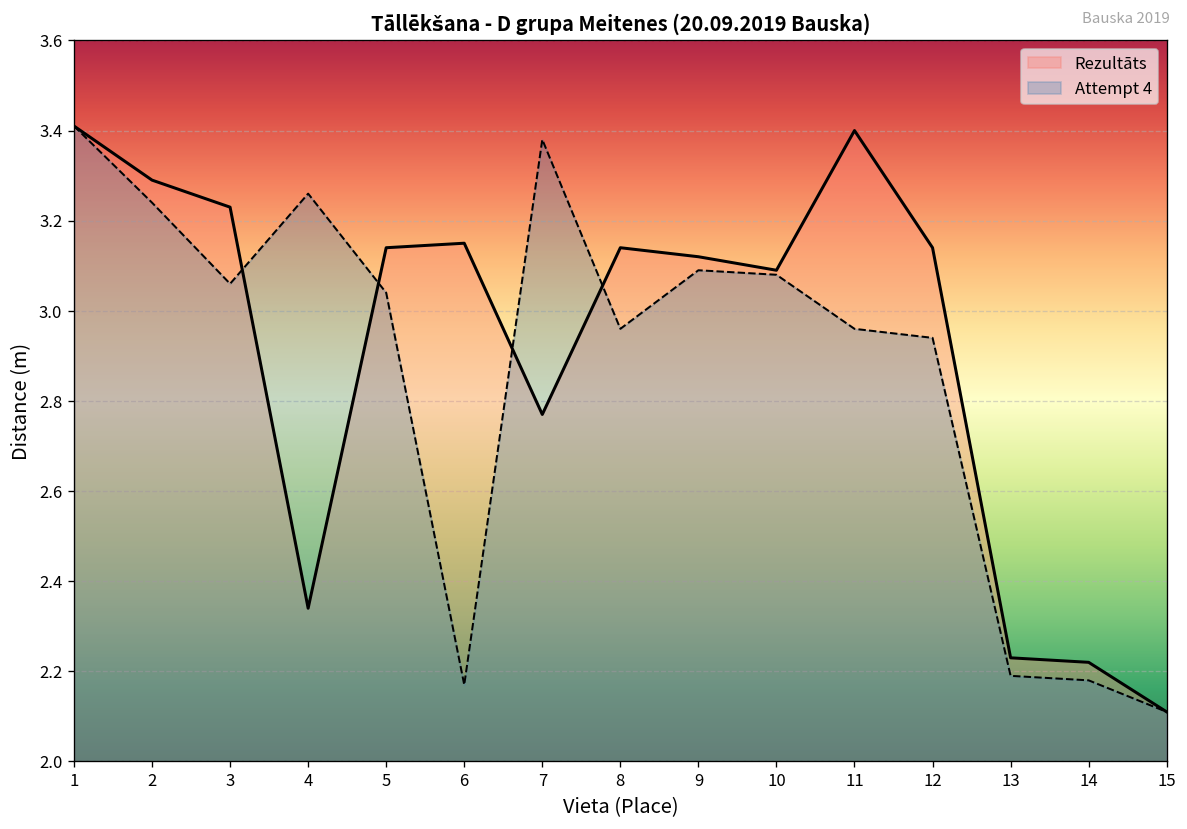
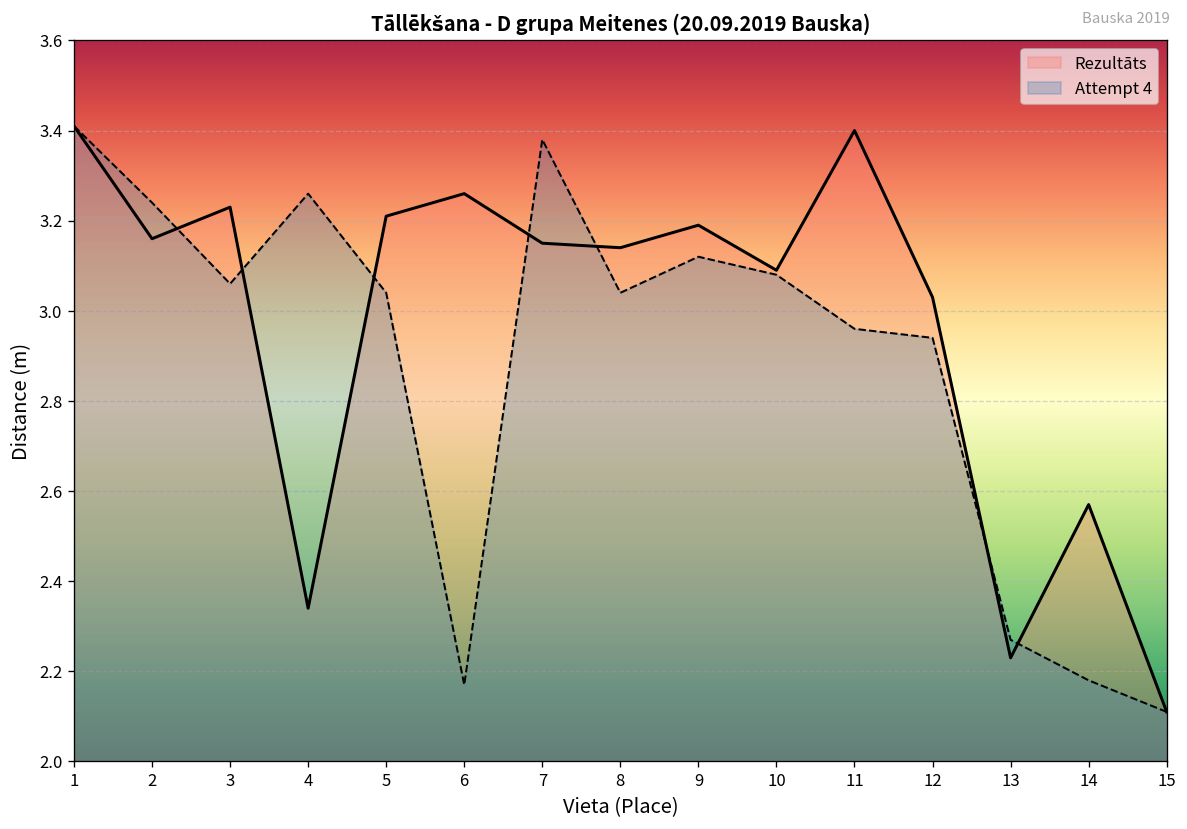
Rezultāts, 2: 3.29 -> 3.16
Rezultāts, 5: 3.14 -> 3.21
Rezultāts, 6: 3.15 -> 3.26
Rezultāts, 7: 2.77 -> 3.15
Attempt 4, 8: 2.96 -> 3.04
Rezultāts, 9: 3.12 -> 3.19
Attempt 4, 9: 3.09 -> 3.12
Rezultāts, 12: 3.14 -> 3.03
Attempt 4, 13: 2.19 -> 2.27
Rezultāts, 14: 2.22 -> 2.57
